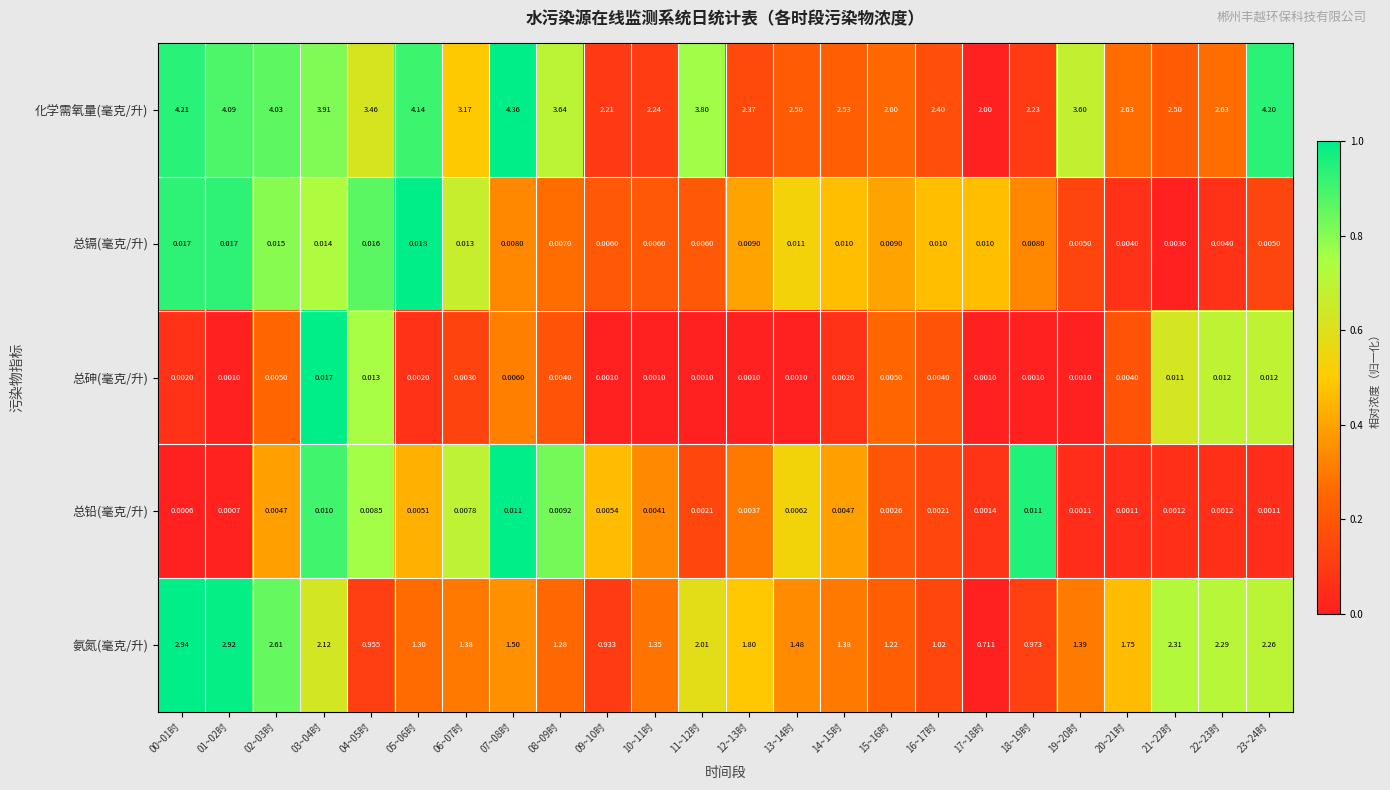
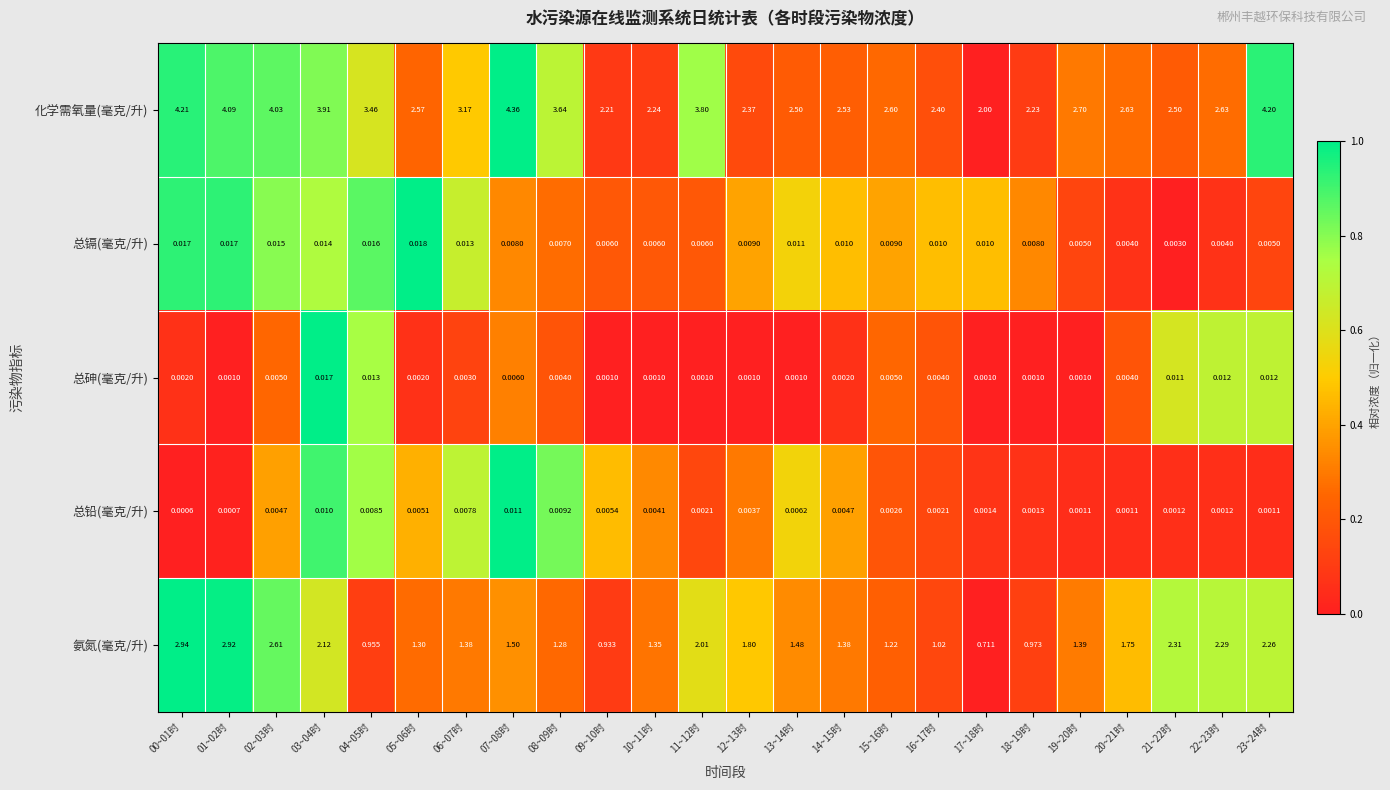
化学需氧量(毫克/升), 05~06时: 4.14 -> 2.57
化学需氧量(毫克/升), 19~20时: 3.60 -> 2.70
总铅(毫克/升), 18~19时: 0.011 -> 0.0013
